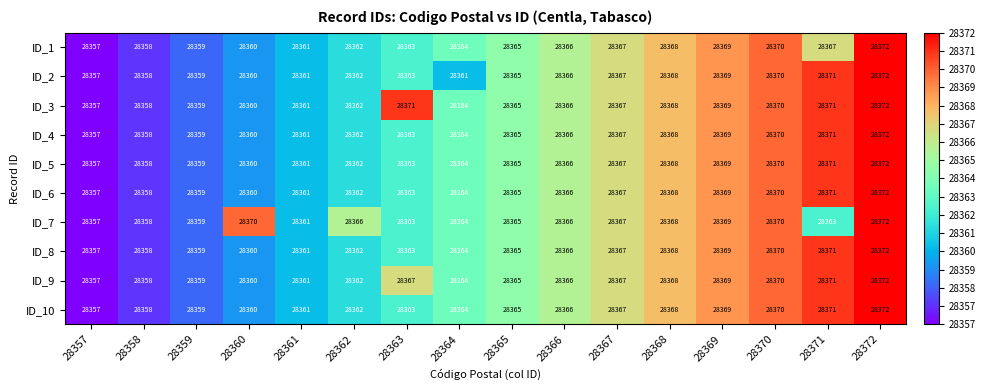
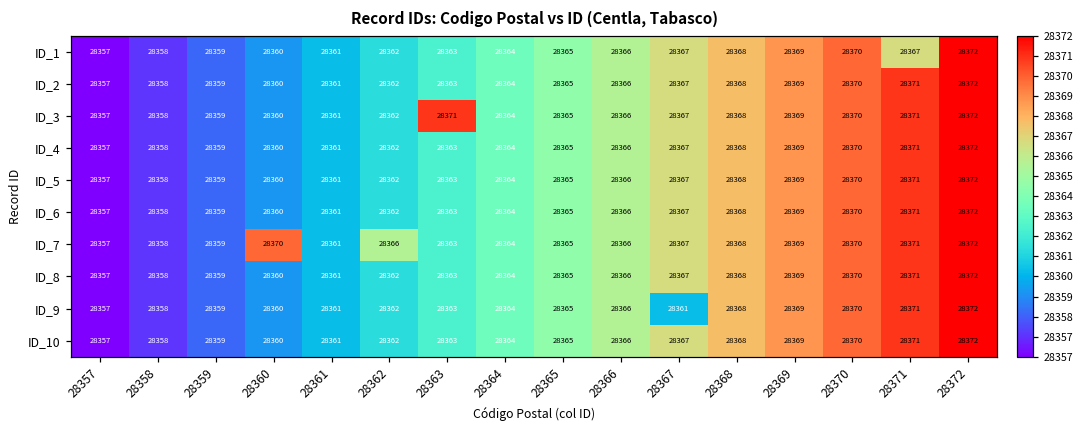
ID_2, 28364: 28361 -> 28364
ID_7, 28371: 28363 -> 28371
ID_9, 28363: 28367 -> 28363
ID_9, 28367: 28367 -> 28361
